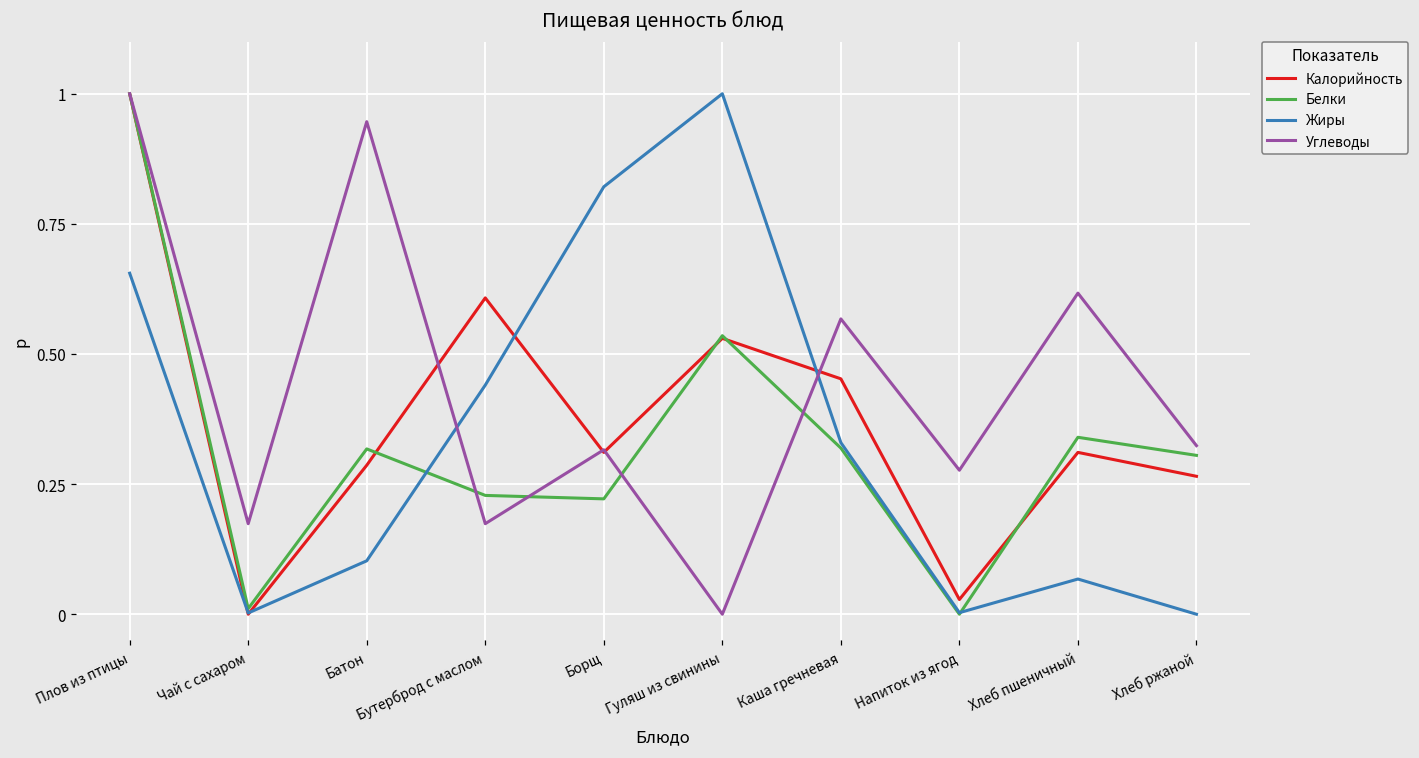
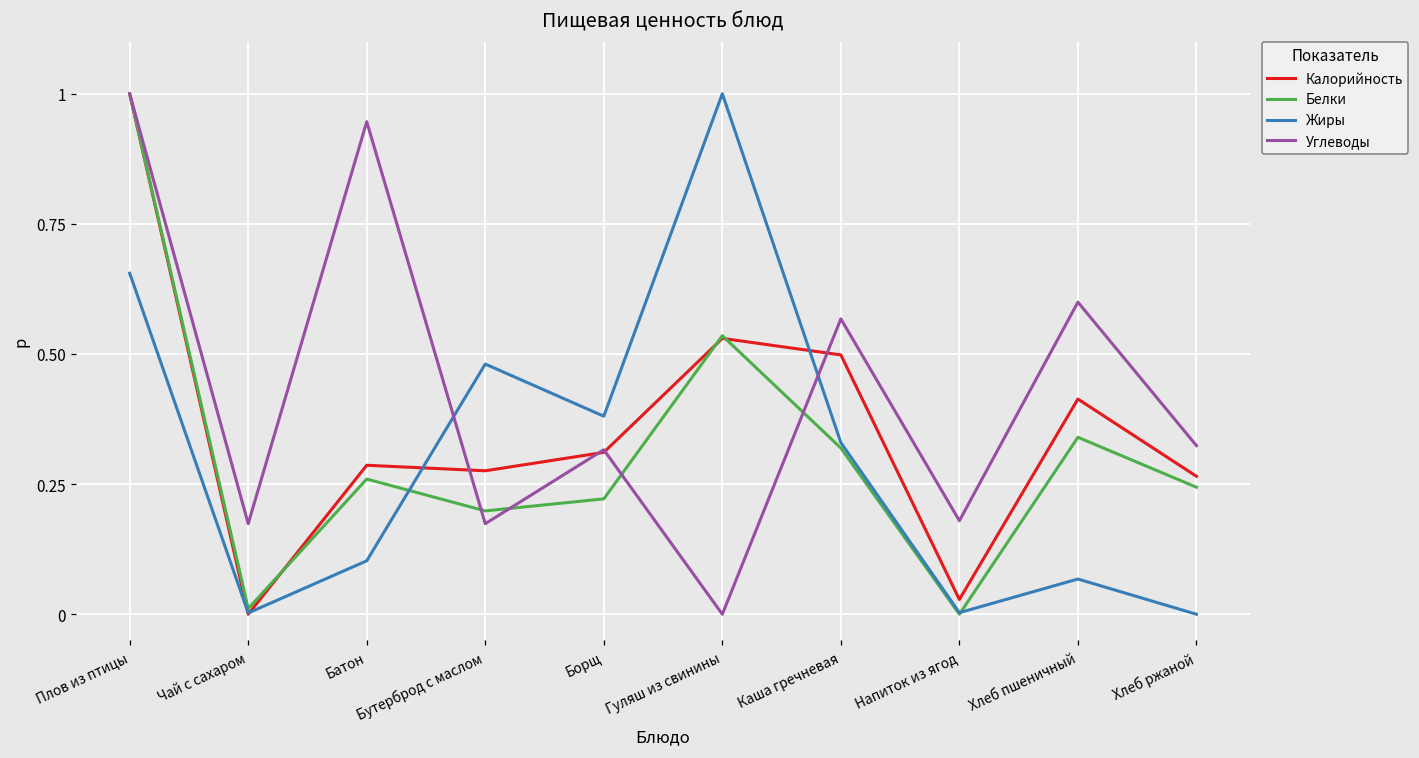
Белки, Батон: 0.32 -> 0.26
Калорийность, Бутерброд с маслом: 0.61 -> 0.28
Белки, Бутерброд с маслом: 0.23 -> 0.20
Жиры, Бутерброд с маслом: 0.44 -> 0.48
Жиры, Борщ: 0.82 -> 0.38
Калорийность, Каша гречневая: 0.45 -> 0.50
Углеводы, Напиток из ягод: 0.28 -> 0.18
Калорийность, Хлеб пшеничный: 0.31 -> 0.41
Углеводы, Хлеб пшеничный: 0.62 -> 0.60
Белки, Хлеб ржаной: 0.31 -> 0.24
